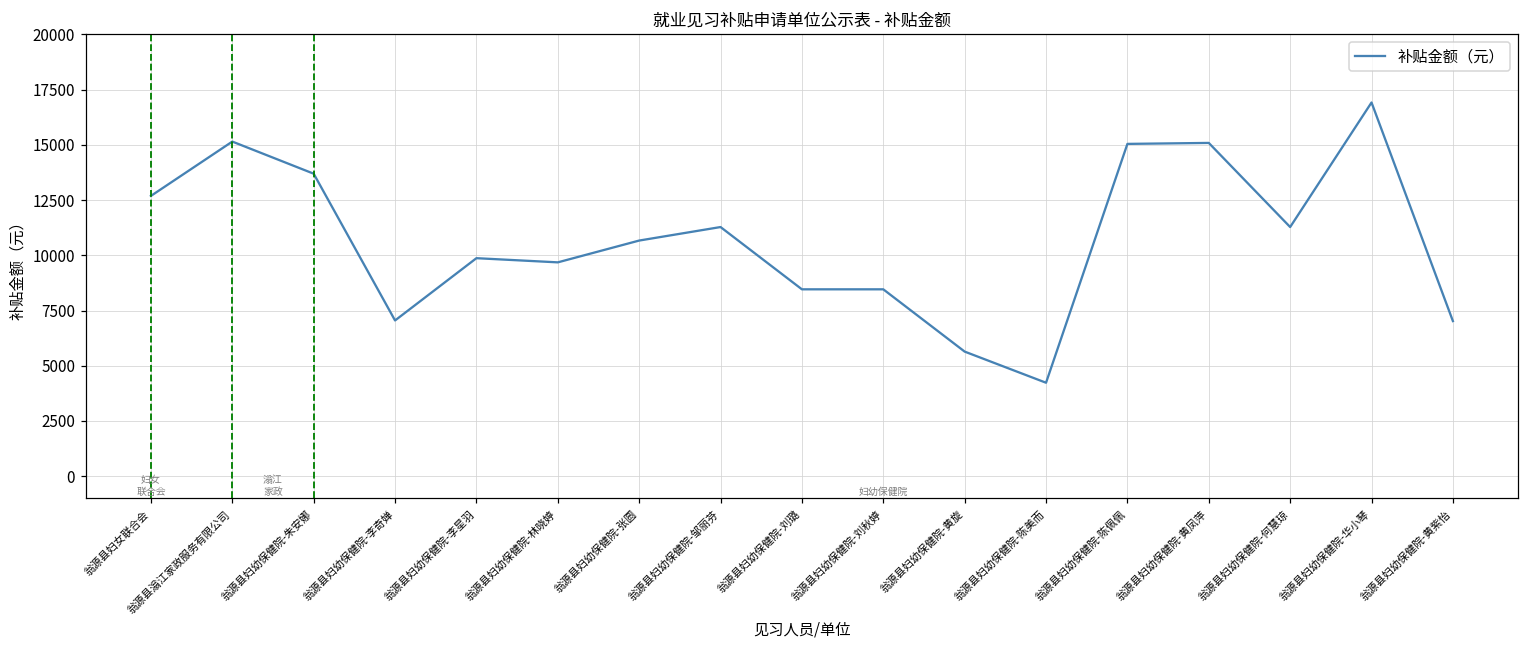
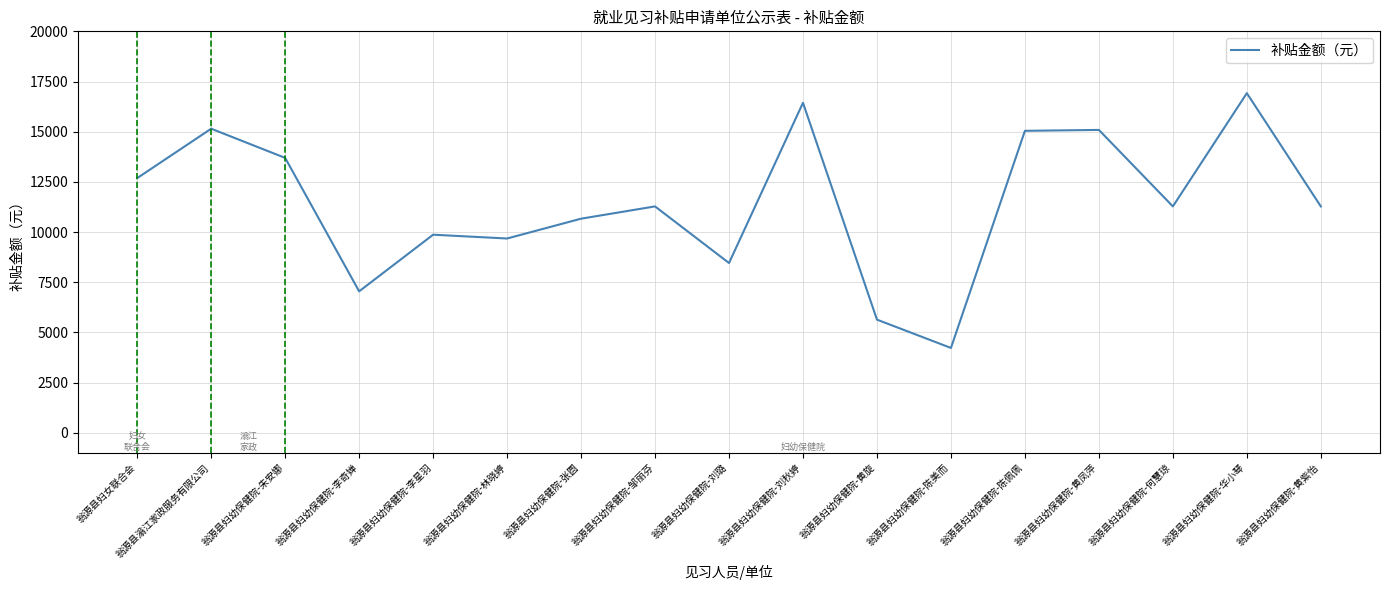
翁源县妇幼保健院-刘秋婷: 8500 -> 16400
翁源县妇幼保健院-黄紫怡: 7000 -> 11300
